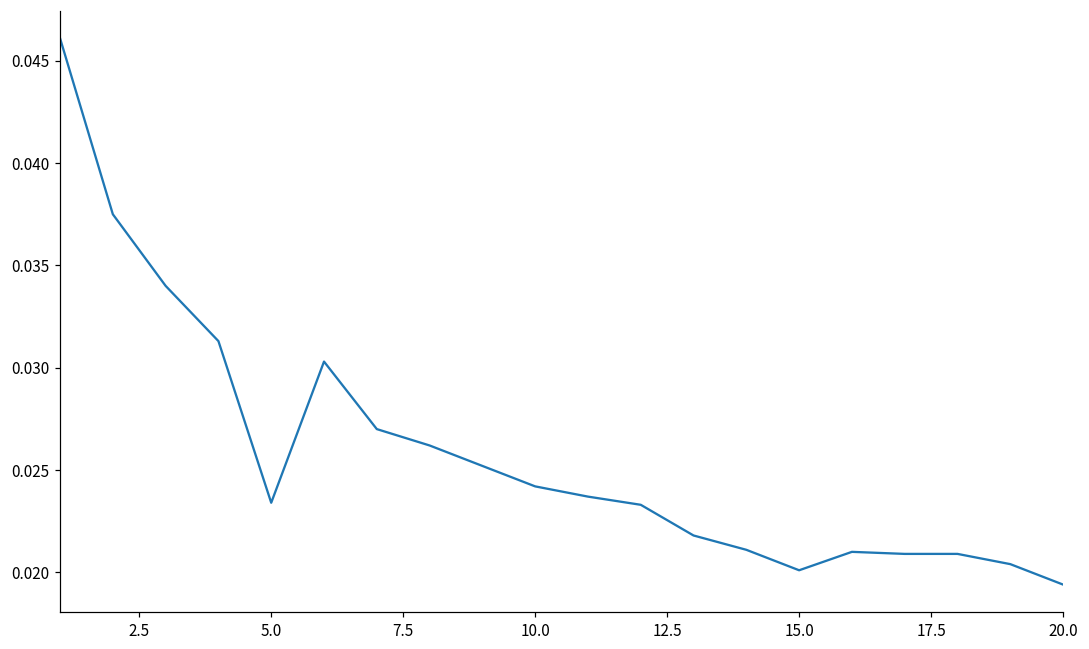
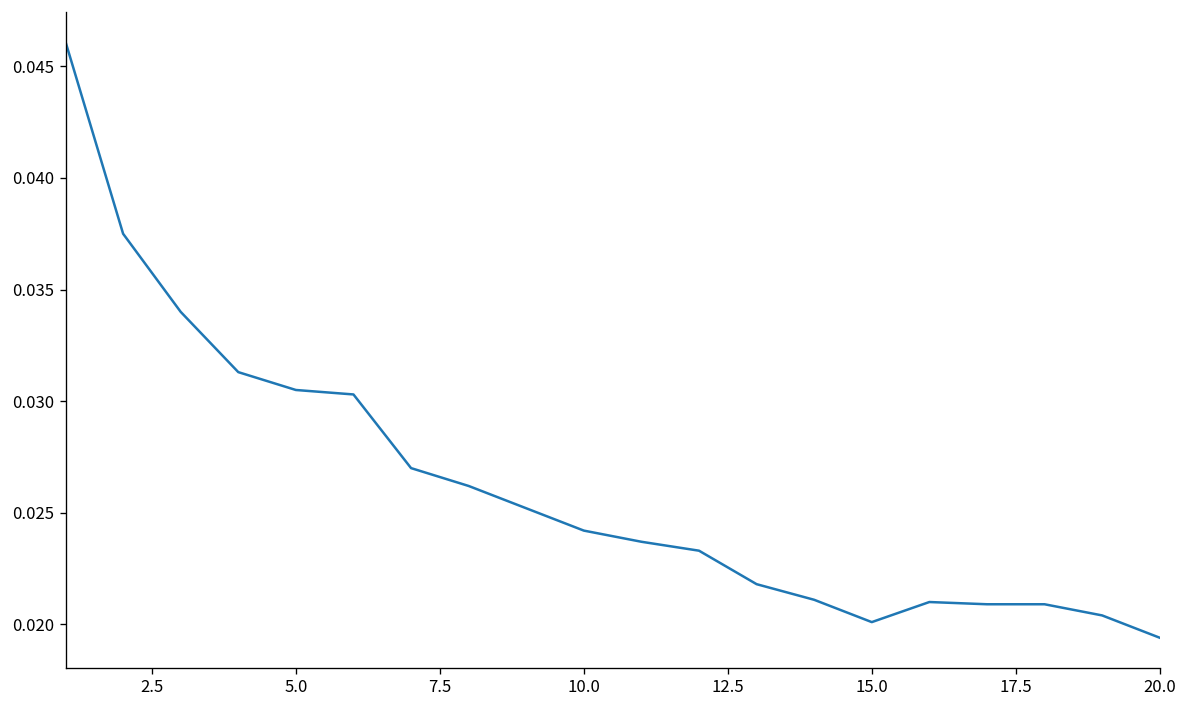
5.0: 0.0234 -> 0.0305
